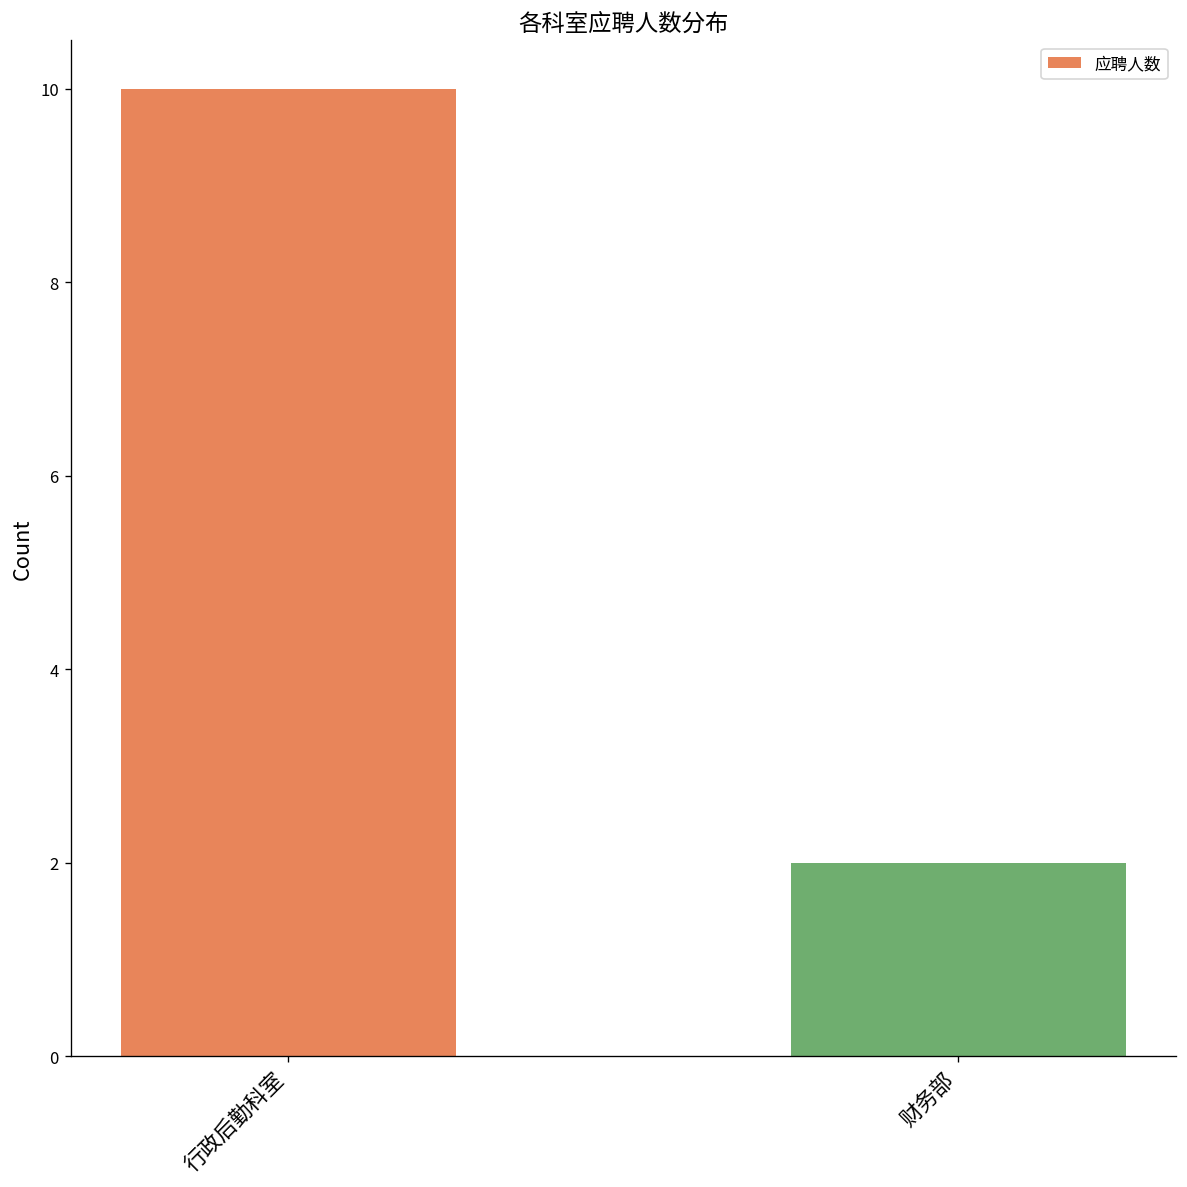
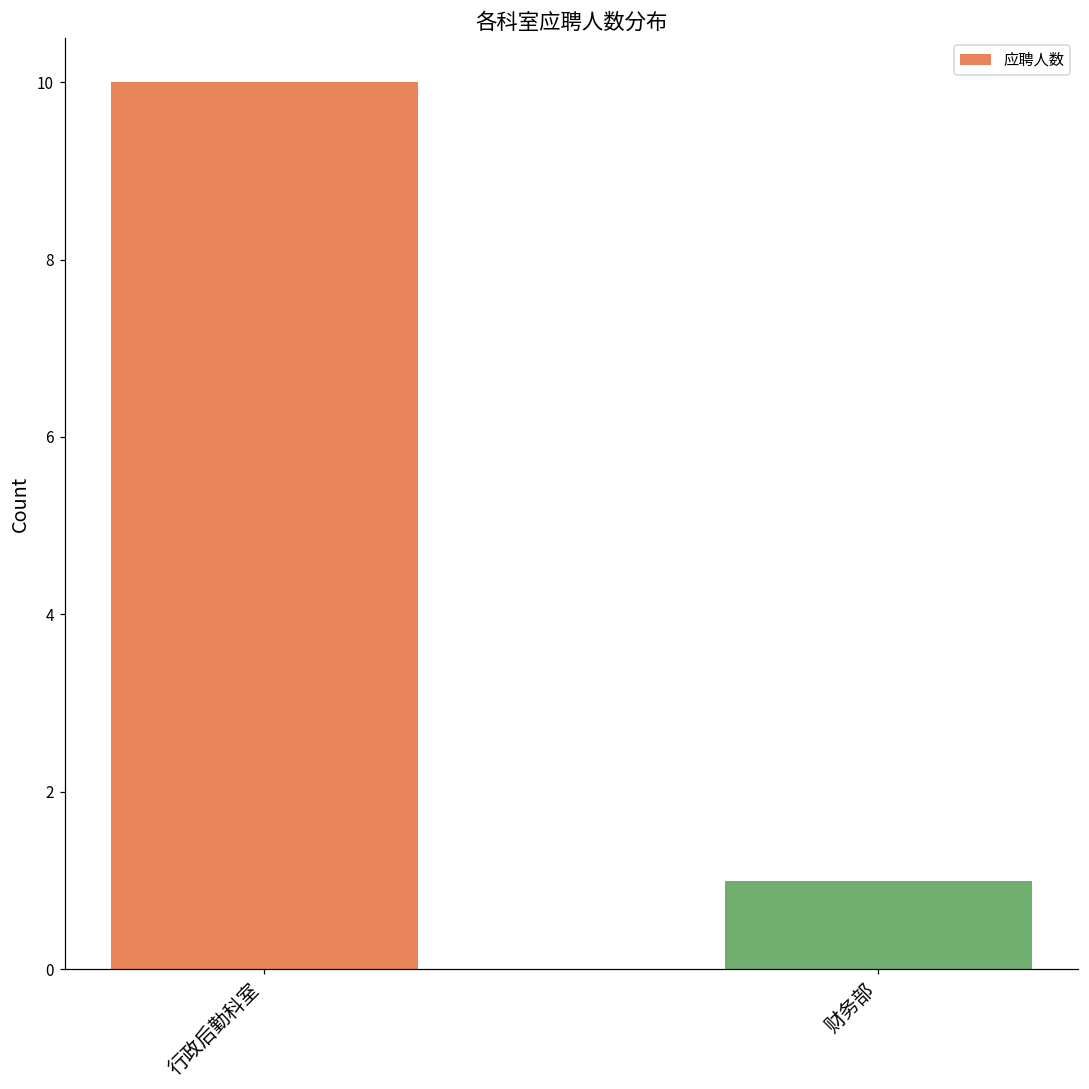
财务部: 2 -> 1
